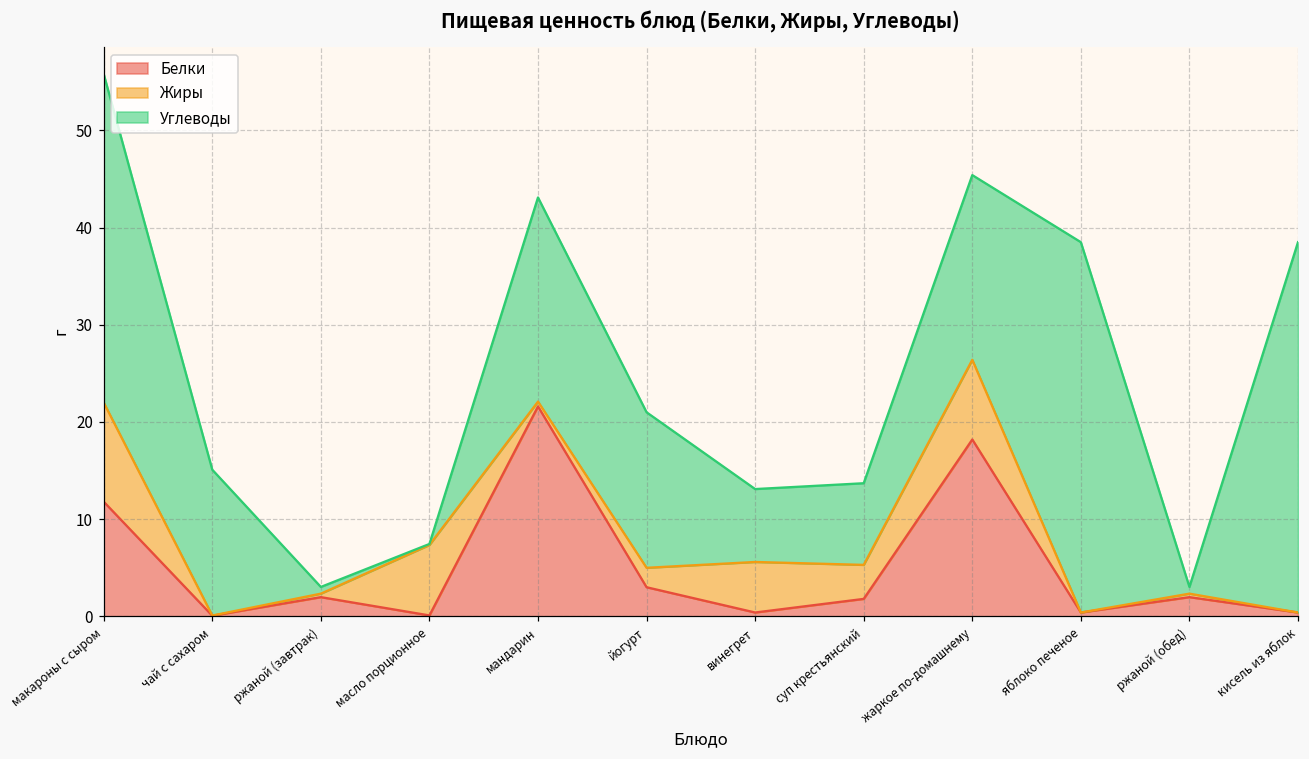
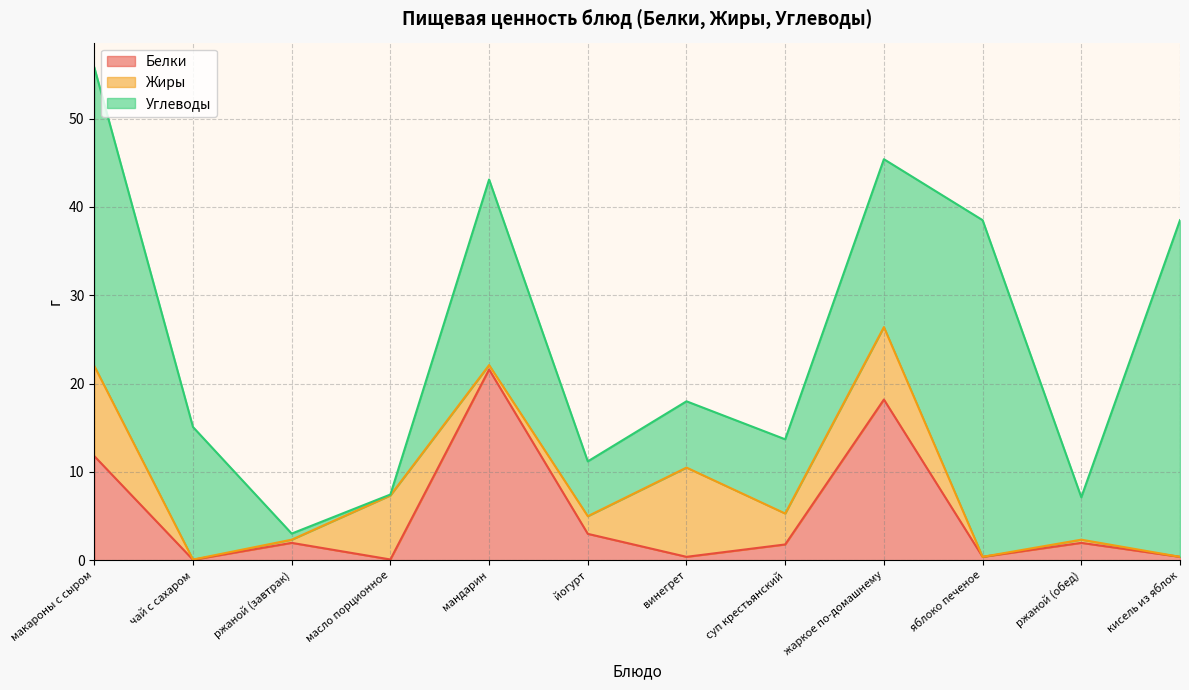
Углеводы, йогурт: 16 -> 6
Жиры, винегрет: 5 -> 10
Углеводы, ржаной (обед): 1 -> 5
